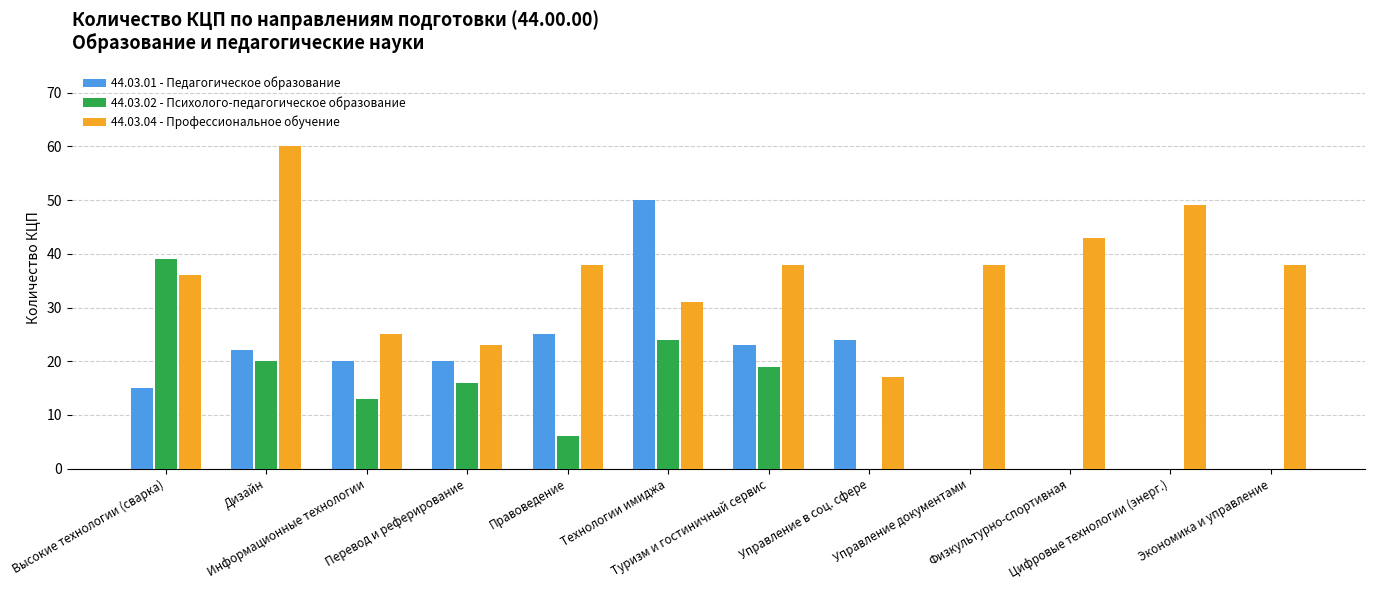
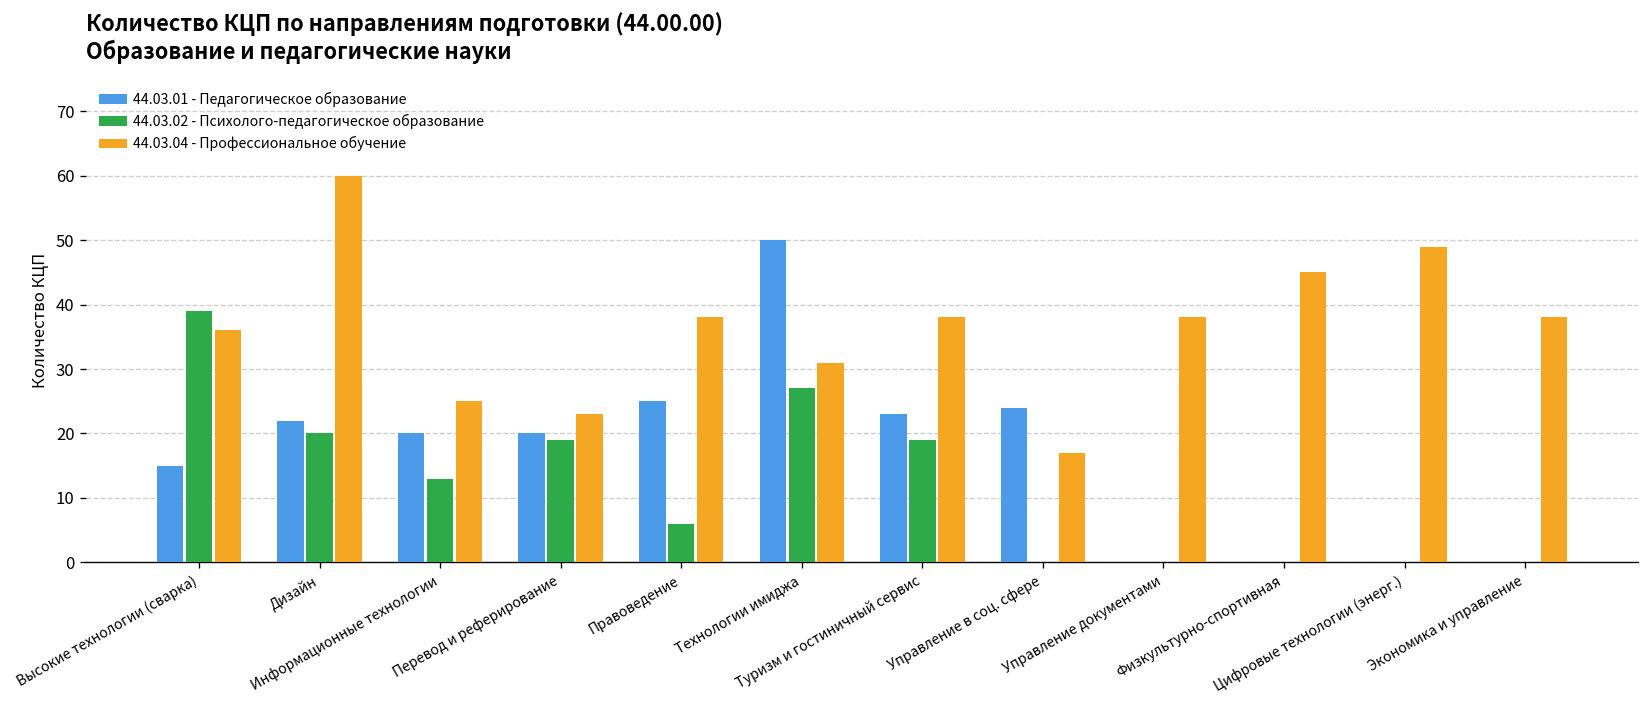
44.03.02 - Психолого-педагогическое образование, Перевод и реферирование: 16 -> 19
44.03.02 - Психолого-педагогическое образование, Технологии имиджа: 24 -> 27
44.03.04 - Профессиональное обучение, Физкультурно-спортивная: 43 -> 45
